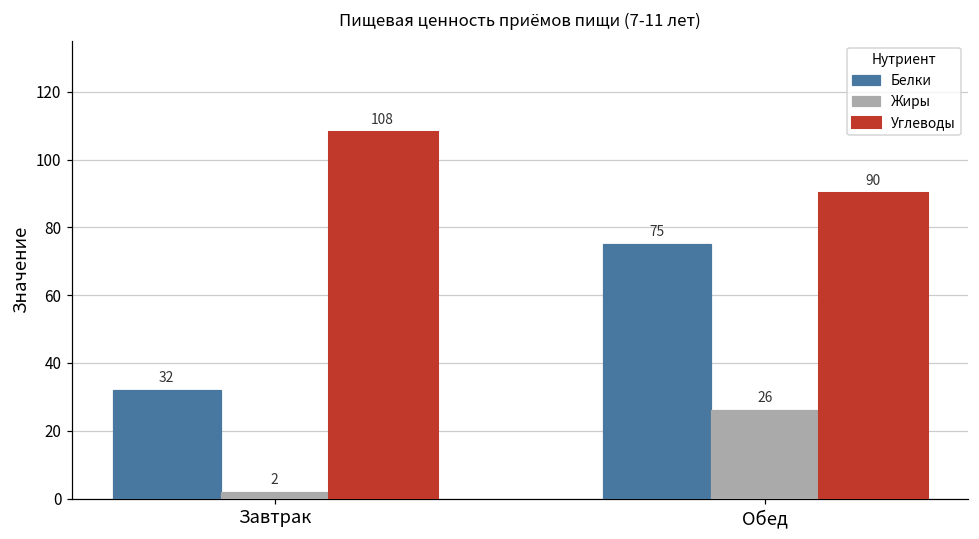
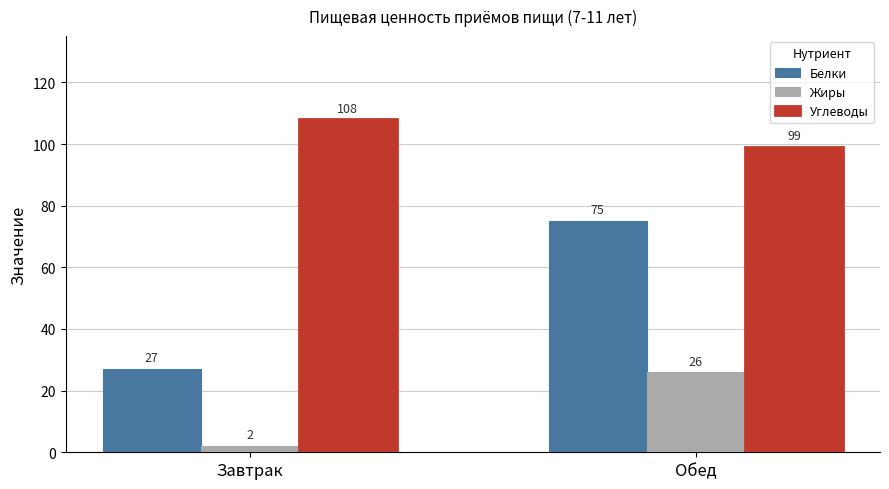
Белки, Завтрак: 32 -> 27
Углеводы, Обед: 90 -> 99
